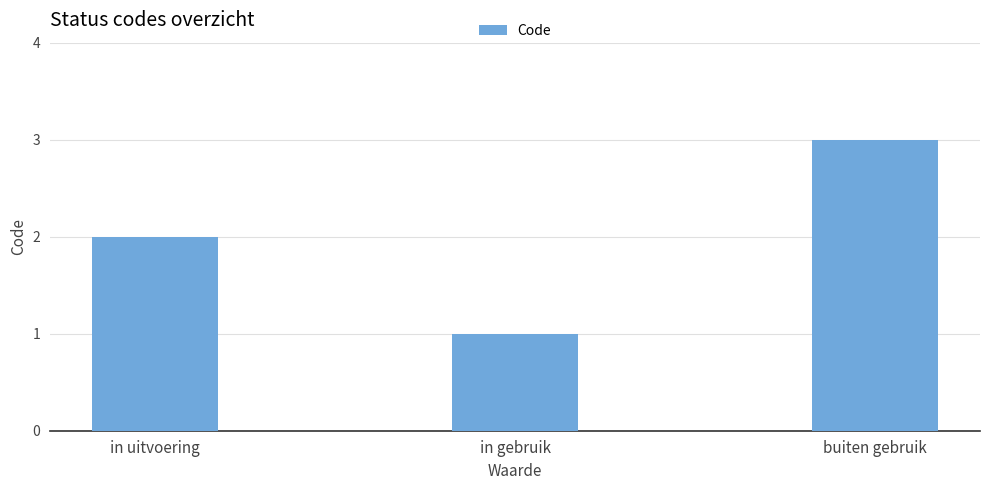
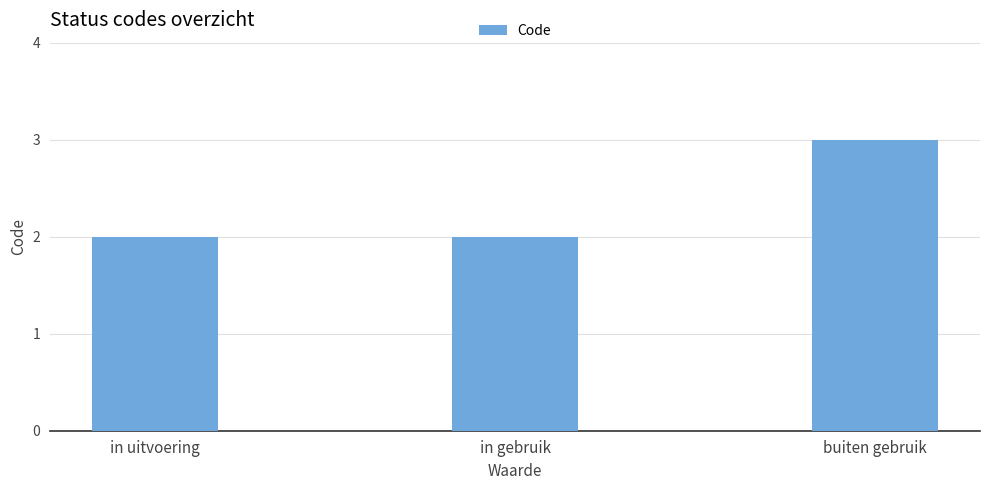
in gebruik: 1 -> 2
